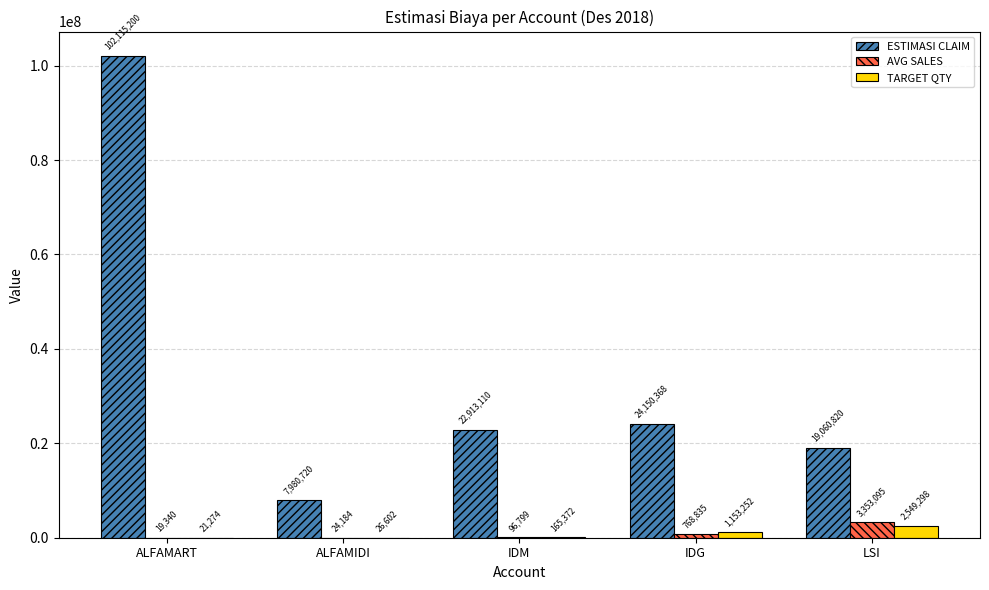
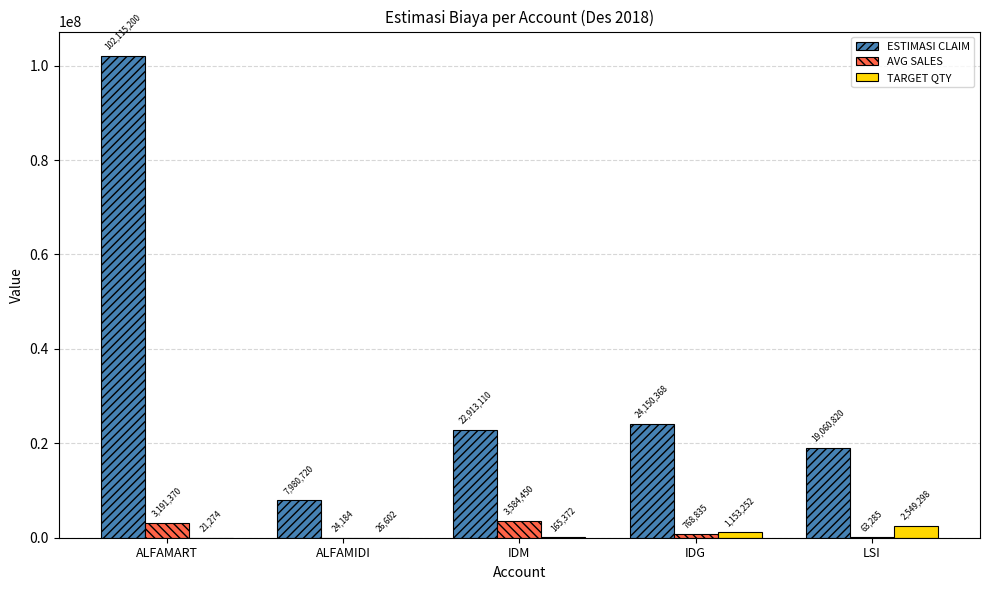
AVG SALES, ALFAMART: 19,340 -> 3,191,370
AVG SALES, IDM: 96,799 -> 3,584,450
AVG SALES, LSI: 3,353,095 -> 63,285
